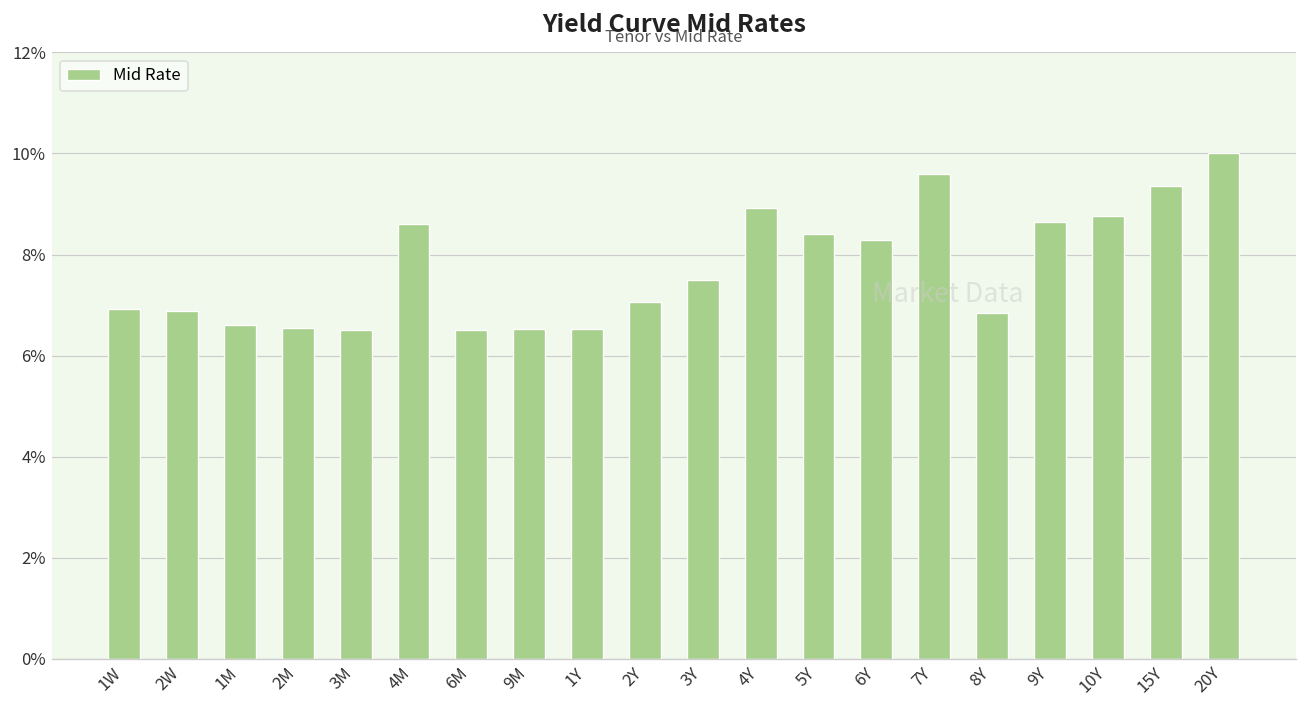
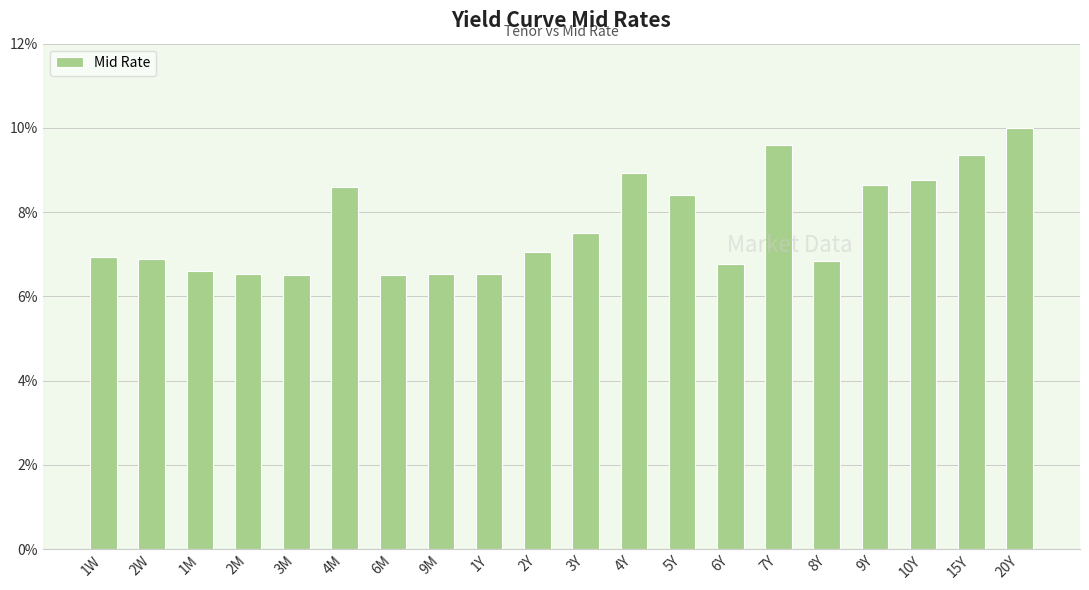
6Y: 8.3% -> 6.8%
